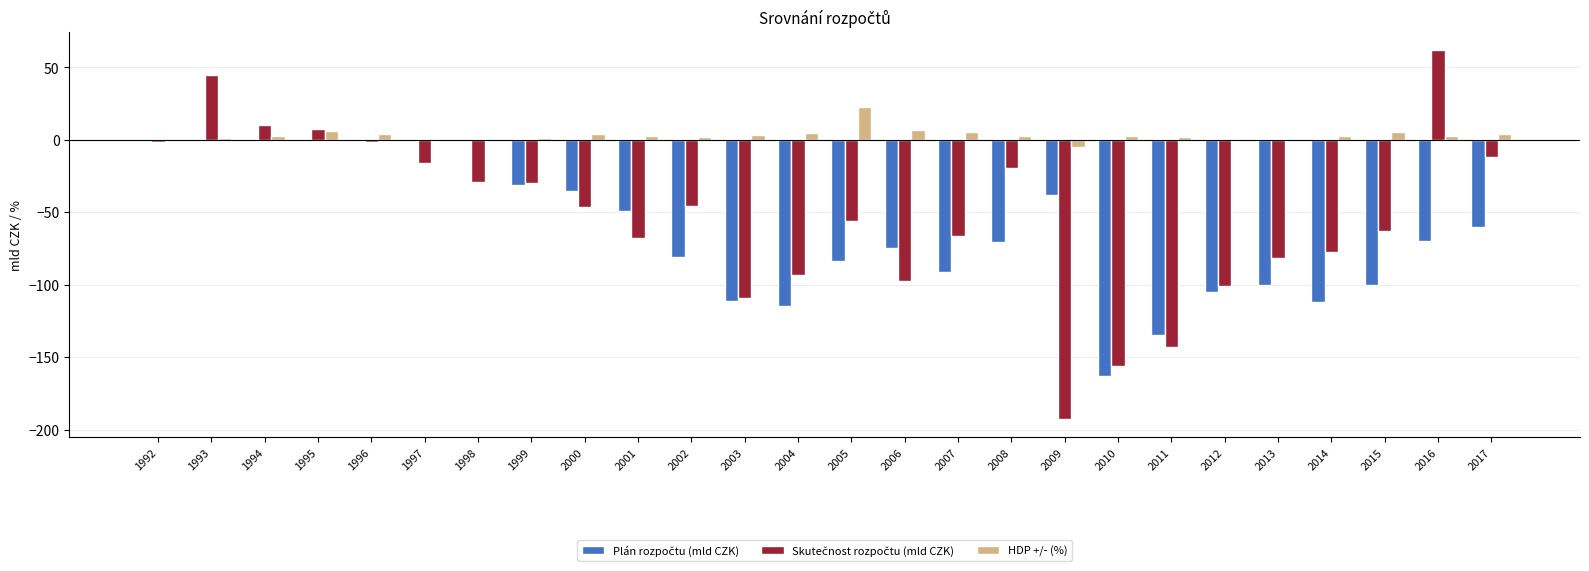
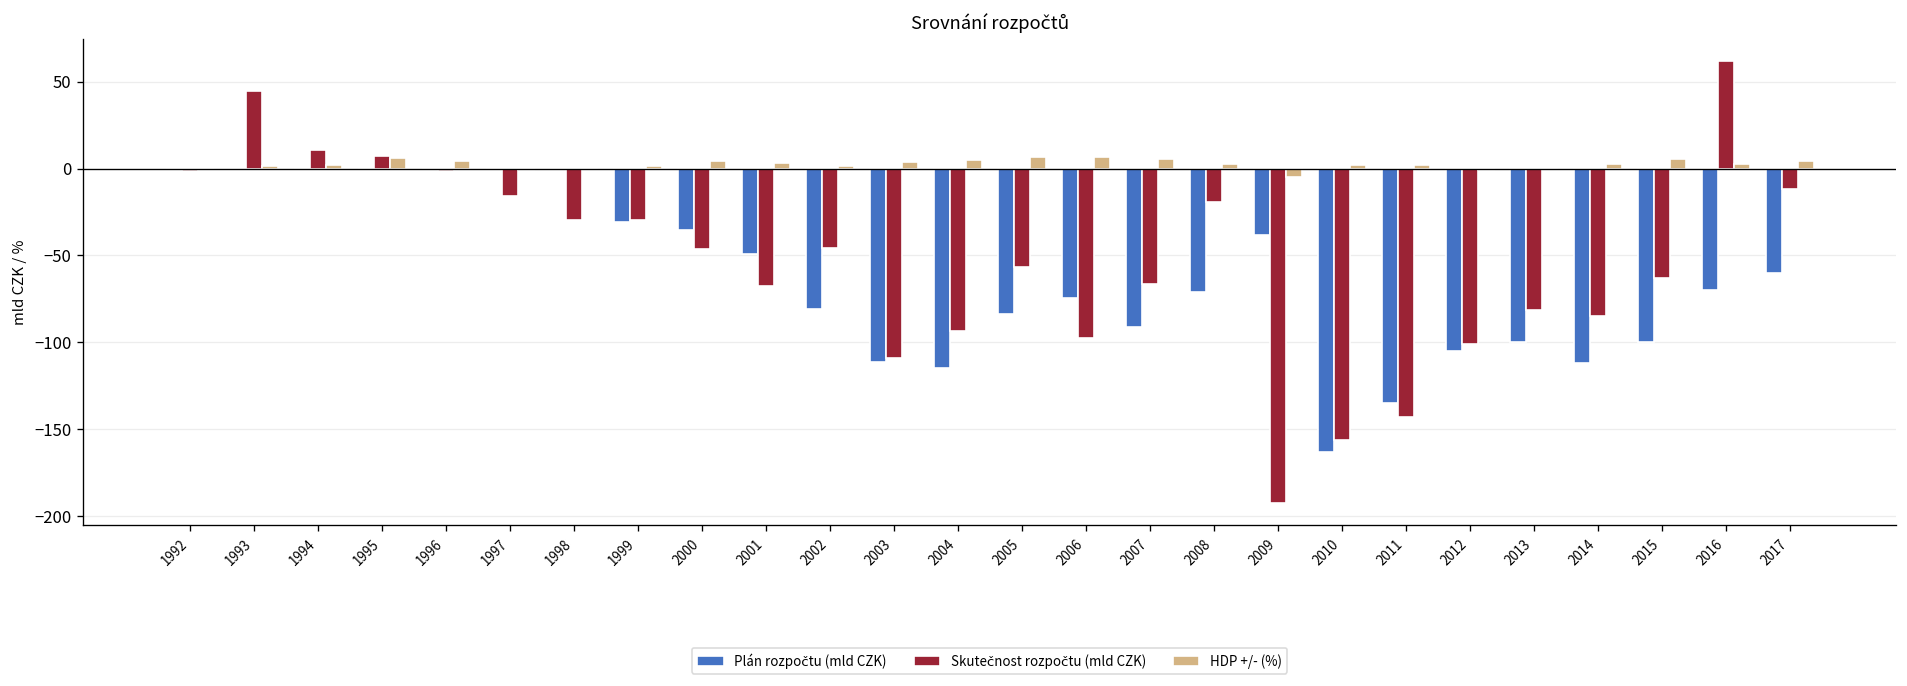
HDP +/- (%), 2005: 22 -> 7
Skutečnost rozpočtu (mld CZK), 2014: -78 -> -85
